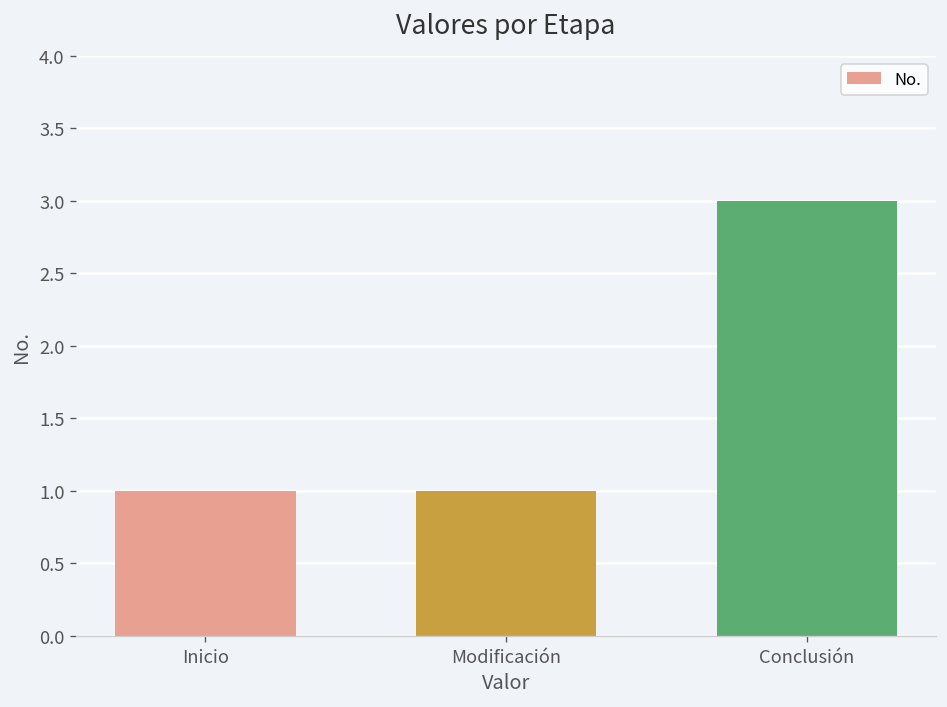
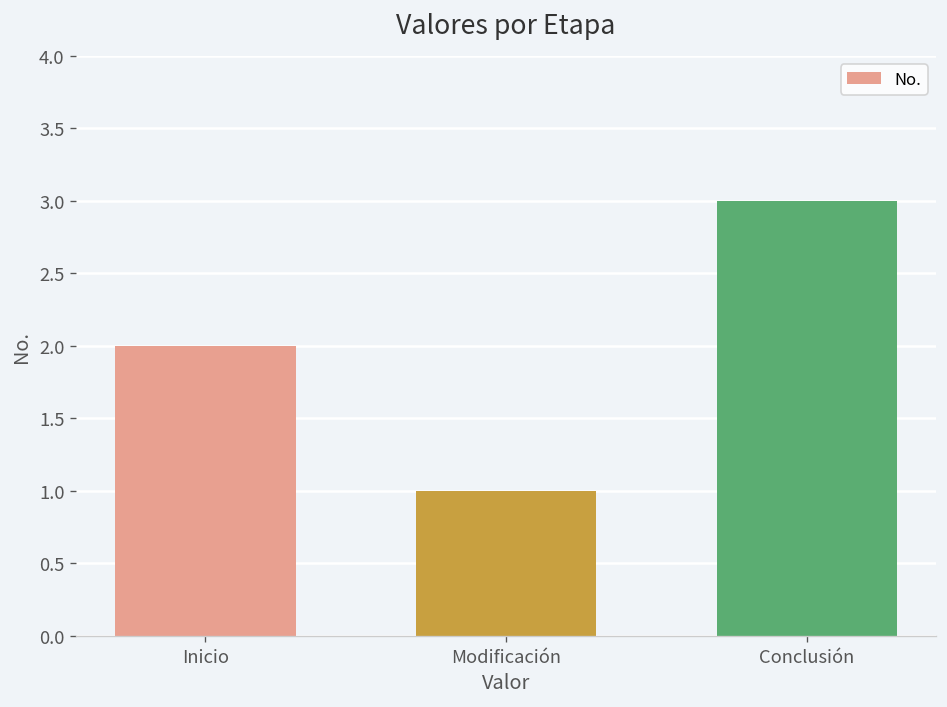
Inicio: 1 -> 2
